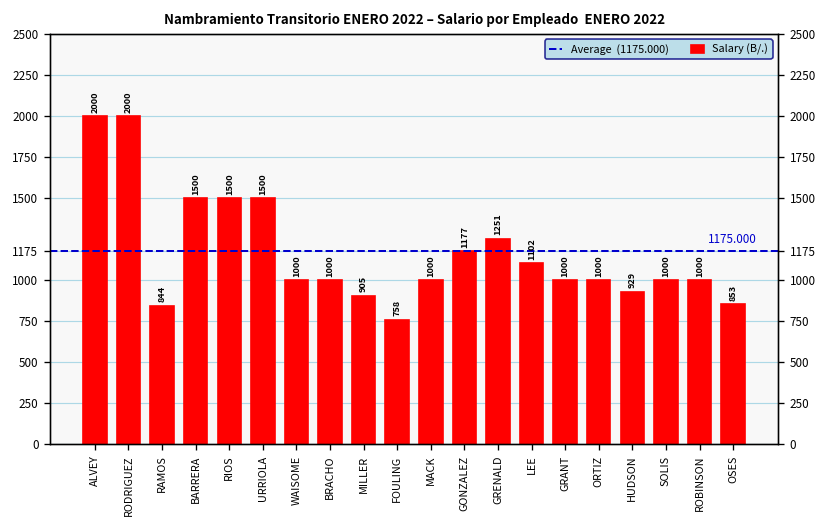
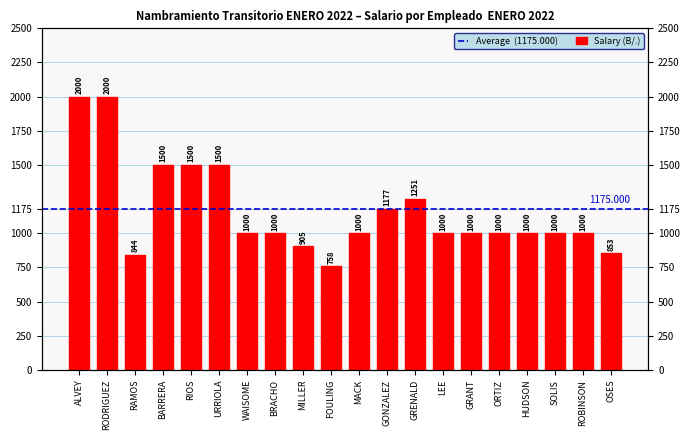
LEE: 1102 -> 1000
HUDSON: 929 -> 1000
